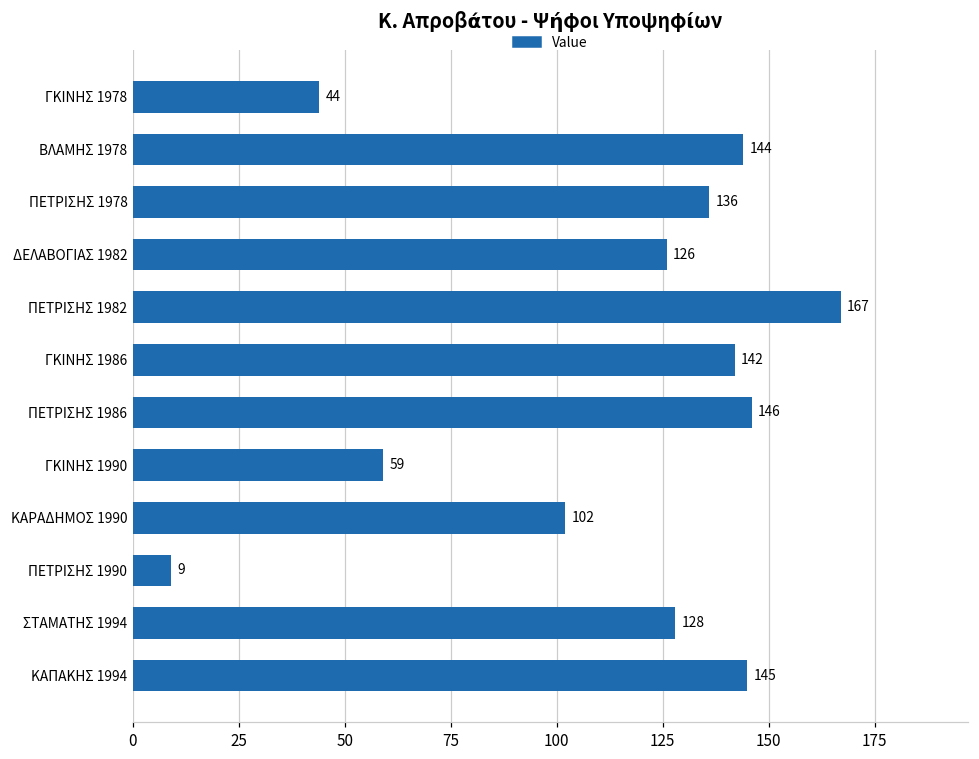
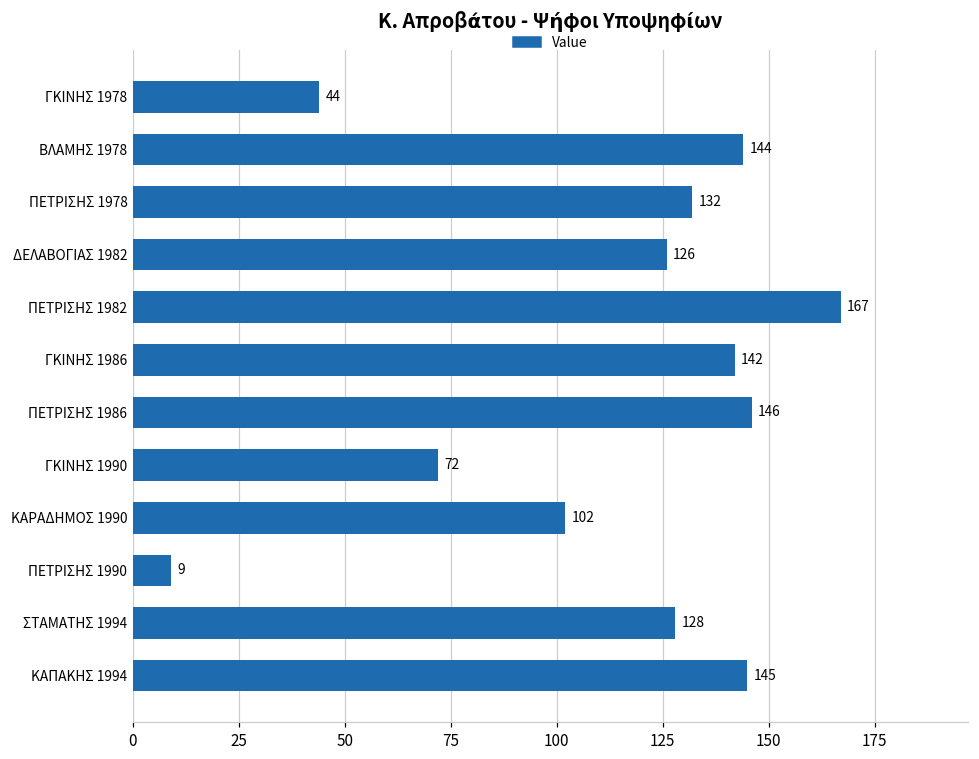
ΠΕΤΡΙΣΗΣ 1978: 136 -> 132
ΓΚΙΝΗΣ 1990: 59 -> 72
